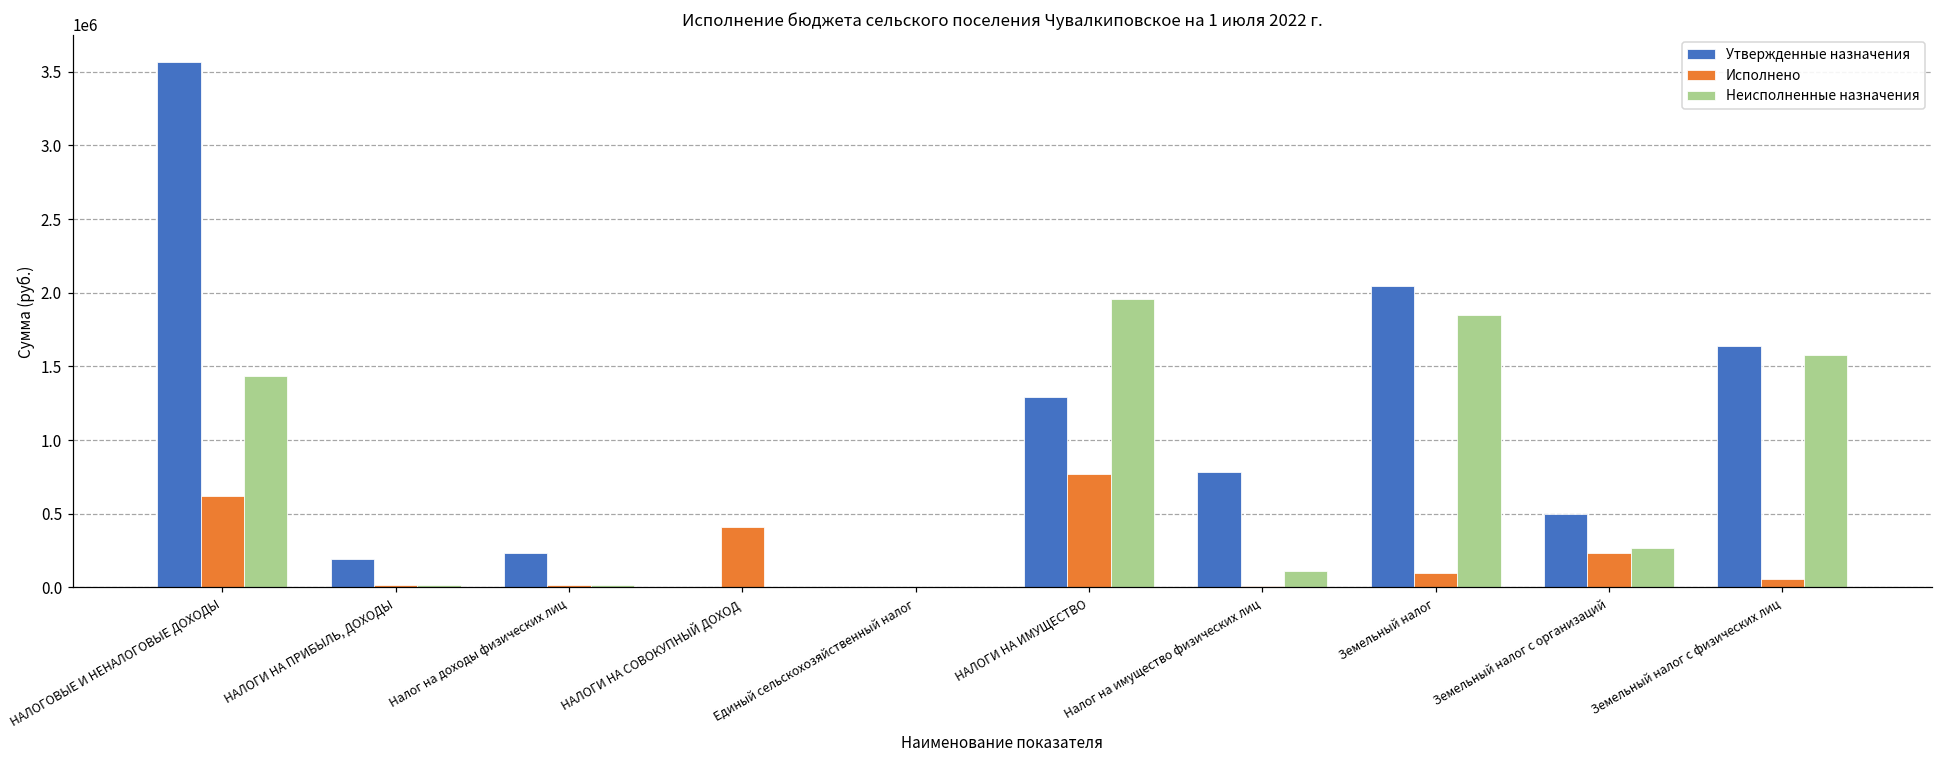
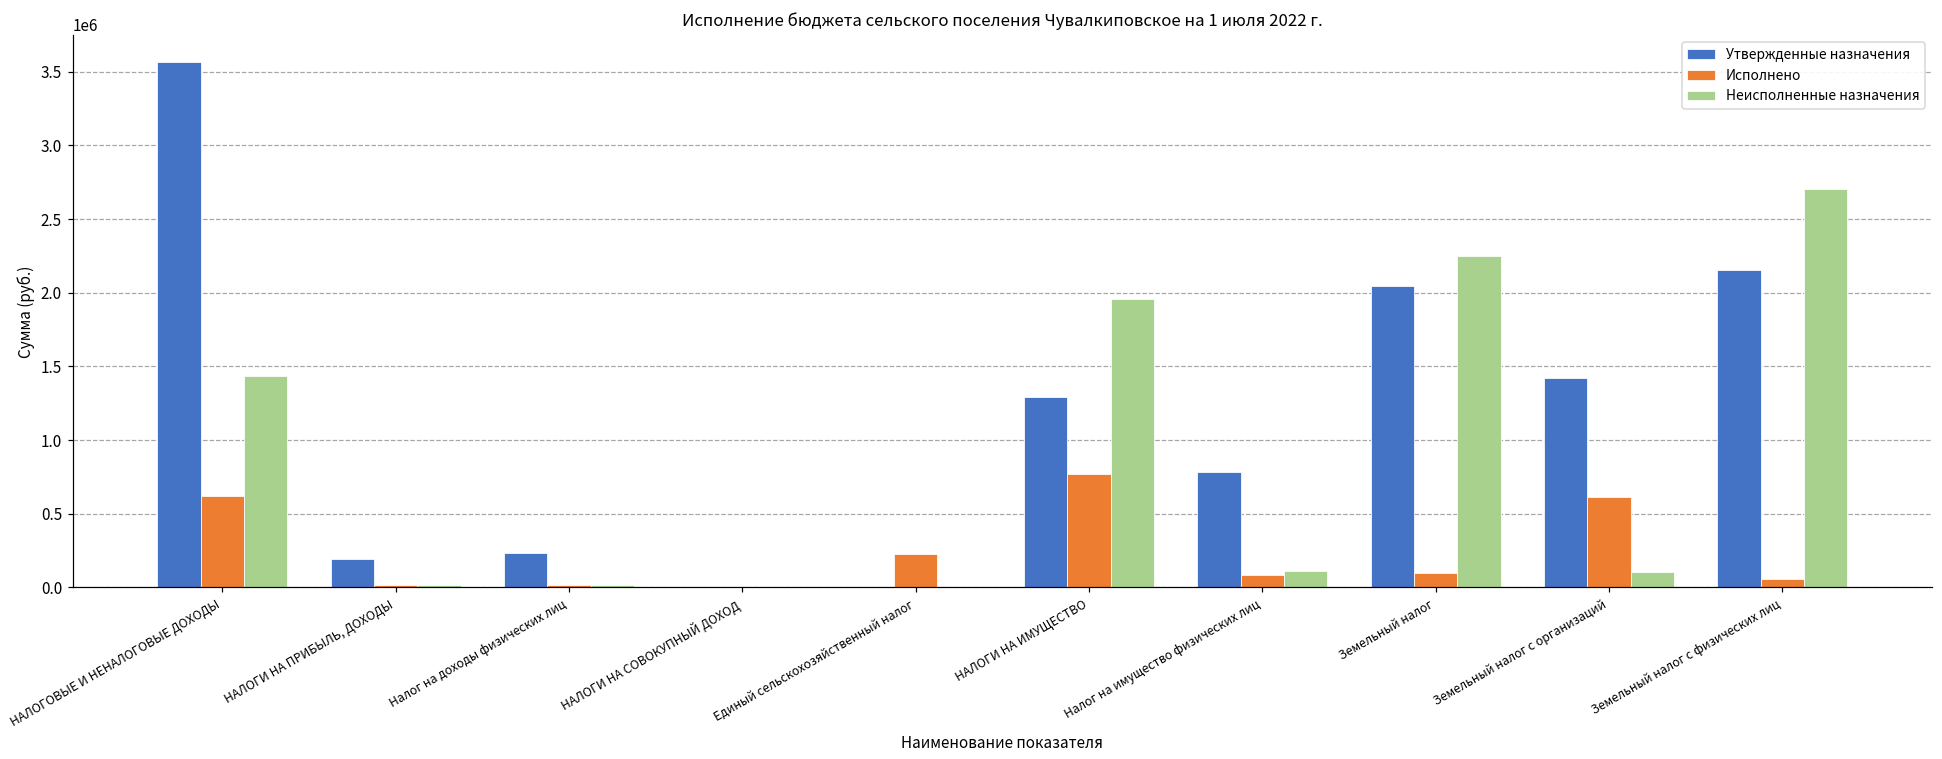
Исполнено, НАЛОГИ НА СОВОКУПНЫЙ ДОХОД: 410000 -> 0
Исполнено, Единый сельскохозяйственный налог: 0 -> 230000
Исполнено, Налог на имущество физических лиц: 10000 -> 90000
Неисполненные назначения, Земельный налог: 1850000 -> 2250000
Утвержденные назначения, Земельный налог с организаций: 500000 -> 1420000
Исполнено, Земельный налог с организаций: 230000 -> 620000
Неисполненные назначения, Земельный налог с организаций: 270000 -> 100000
Утвержденные назначения, Земельный налог с физических лиц: 1640000 -> 2150000
Неисполненные назначения, Земельный налог с физических лиц: 1580000 -> 2700000
